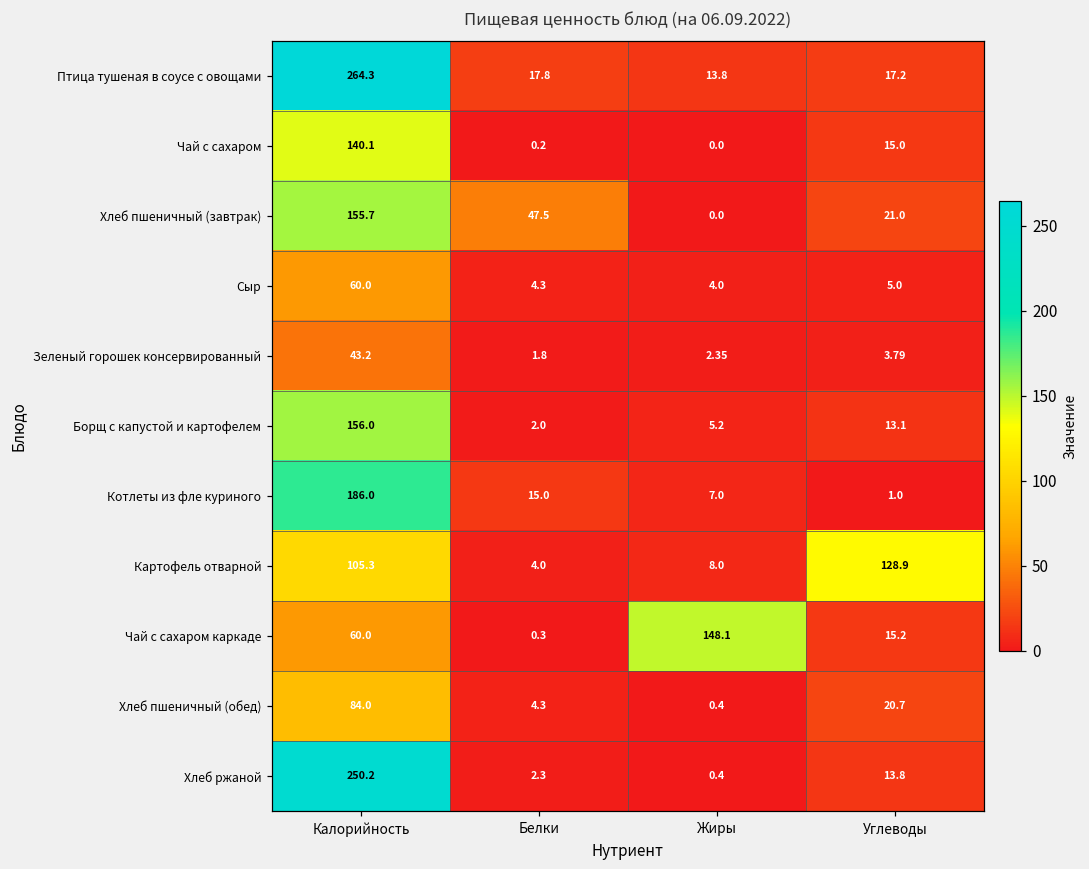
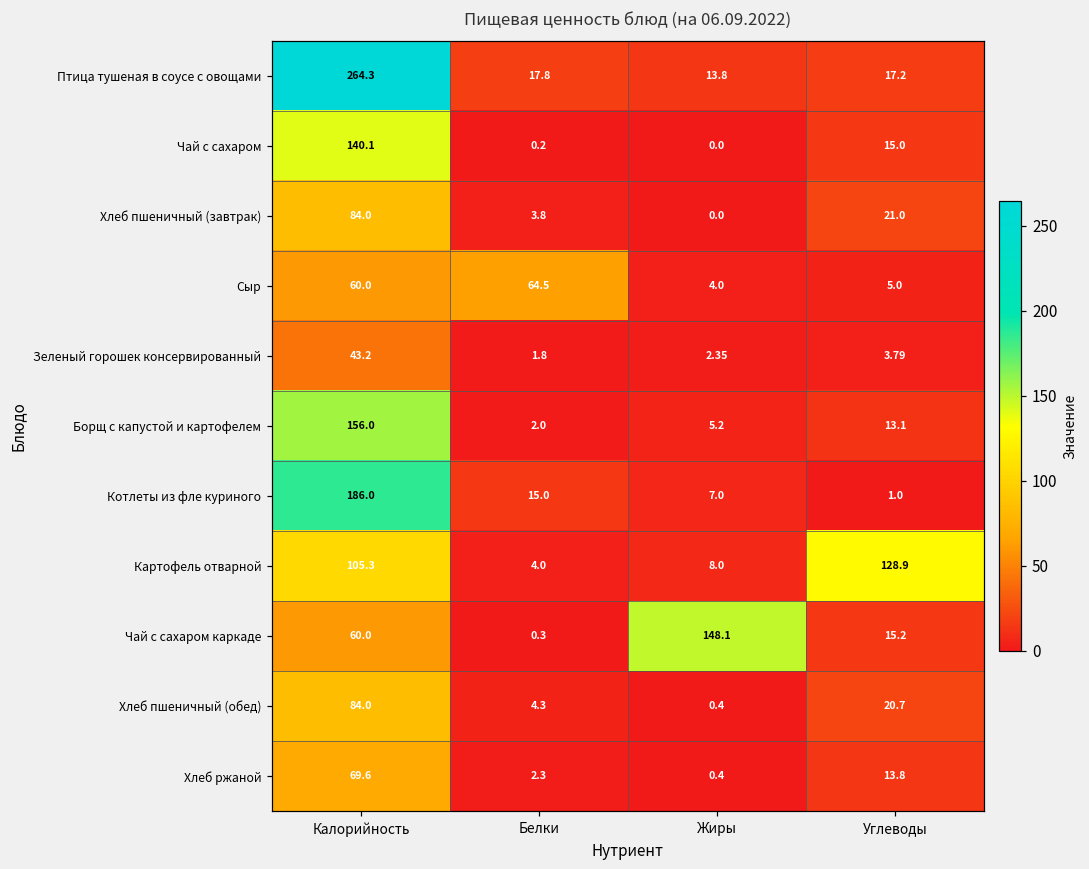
Хлеб пшеничный (завтрак), Калорийность: 155.7 -> 84.0
Хлеб пшеничный (завтрак), Белки: 47.5 -> 3.8
Сыр, Белки: 4.3 -> 64.5
Хлеб ржаной, Калорийность: 250.2 -> 69.6
